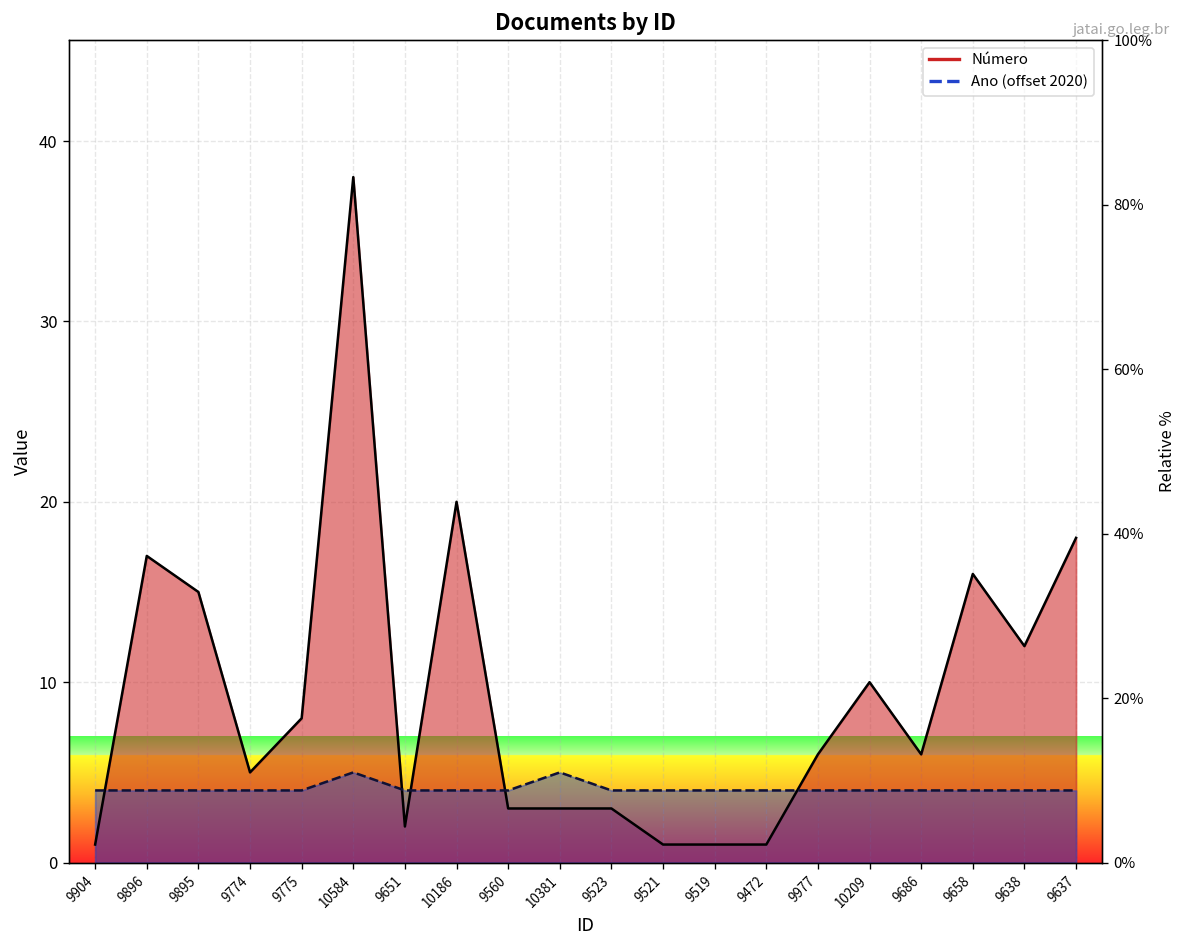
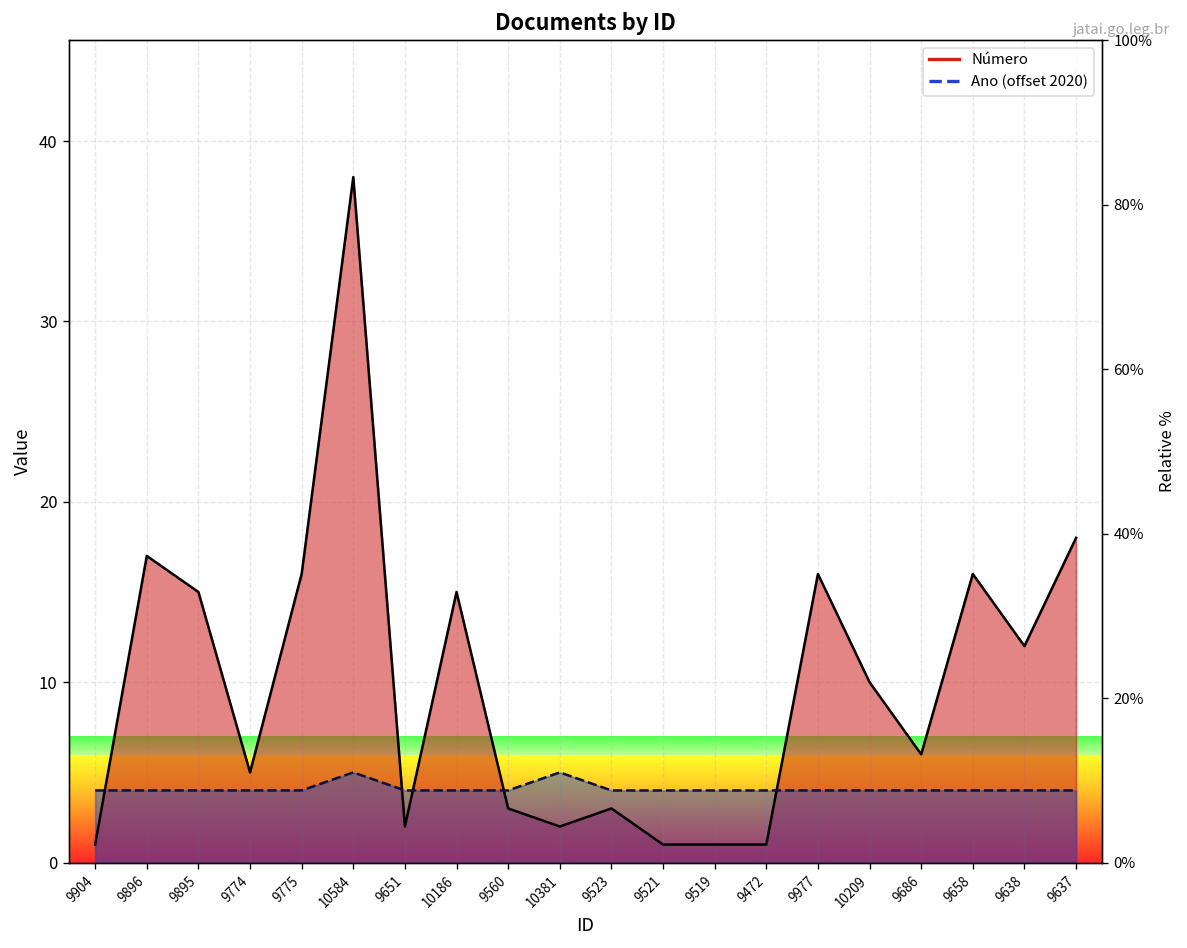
Número, 9775: 8 -> 16
Número, 10186: 20 -> 15
Número, 10381: 3 -> 2
Número, 9977: 6 -> 16
